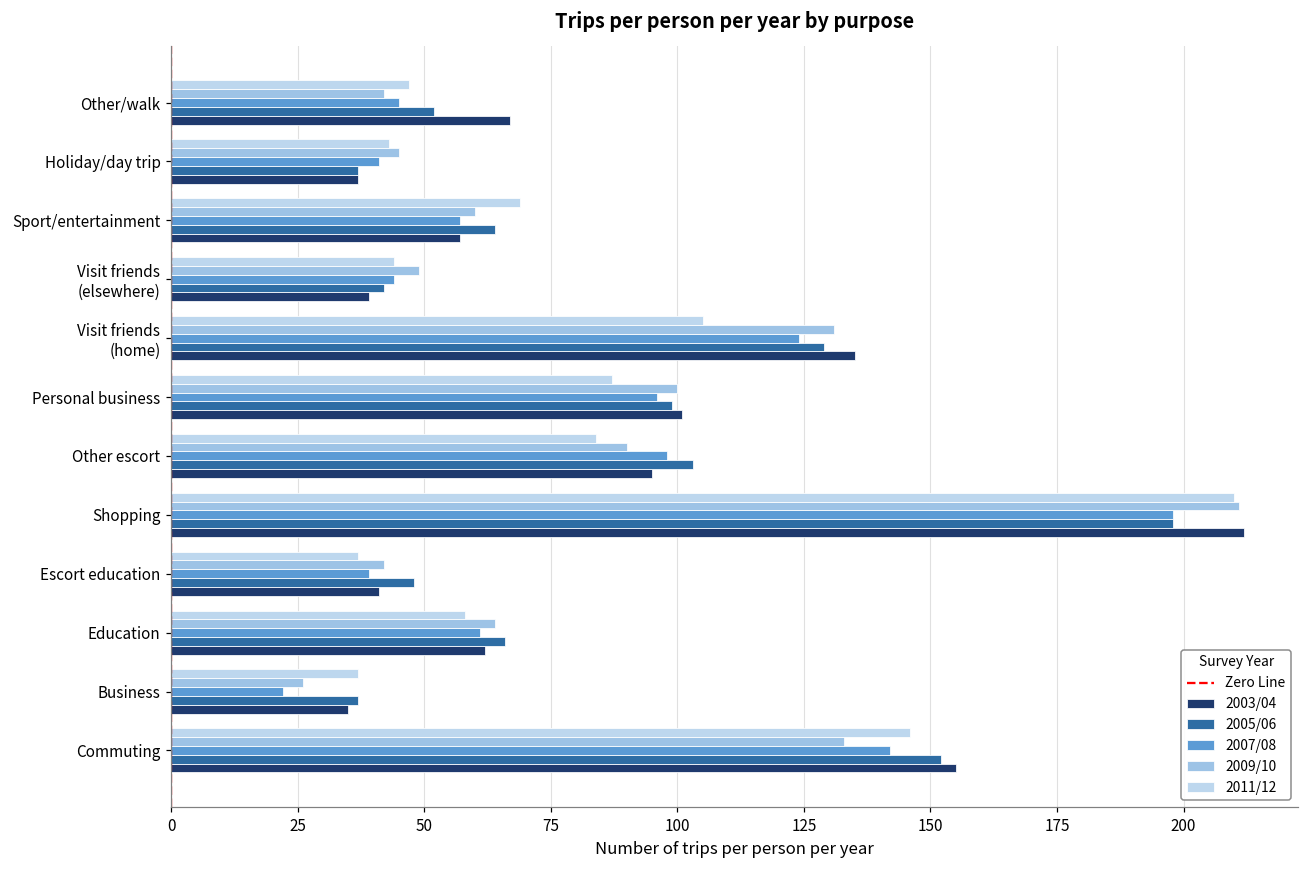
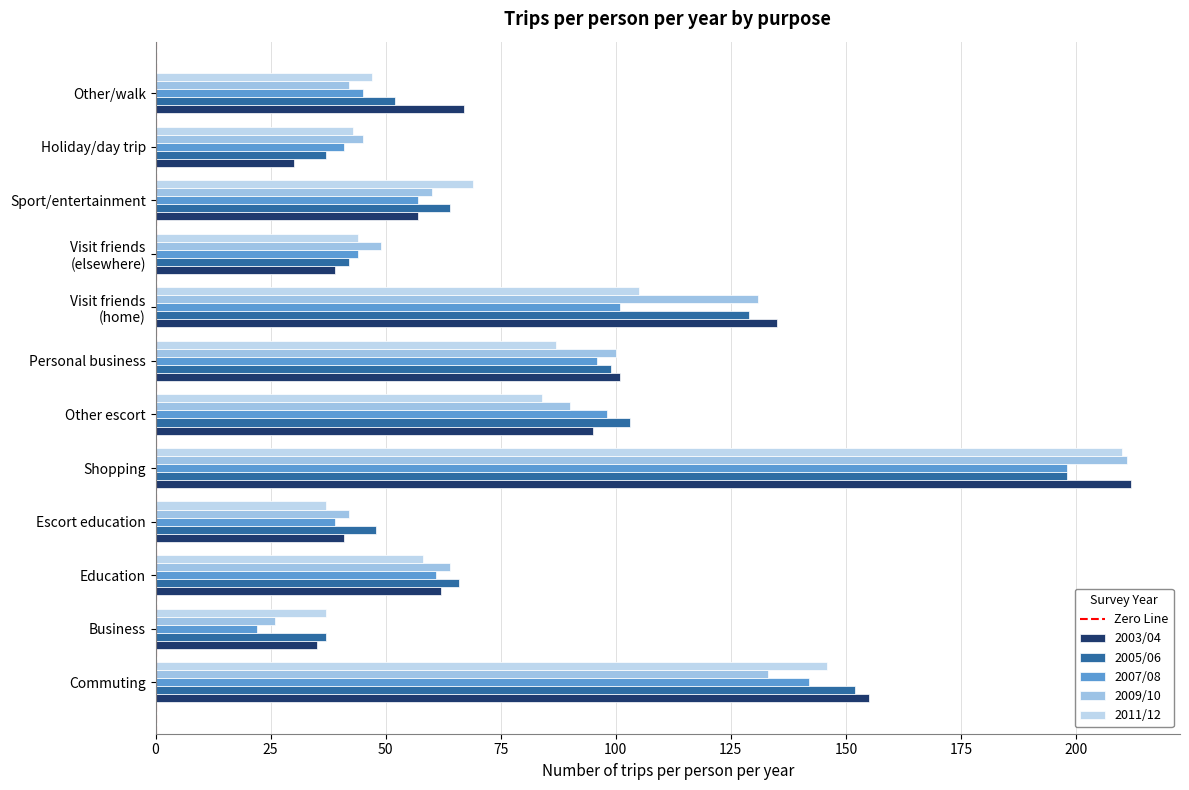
2003/04, Holiday/day trip: 37 -> 30
2007/08, Visit friends (home): 124 -> 101
